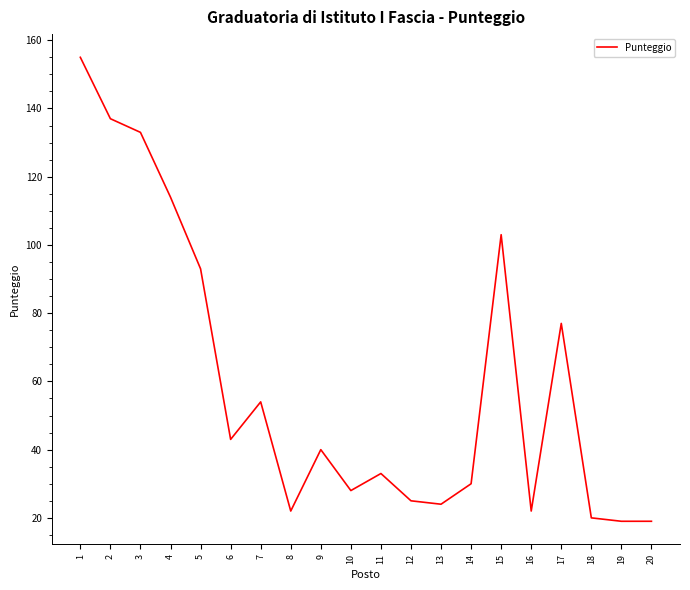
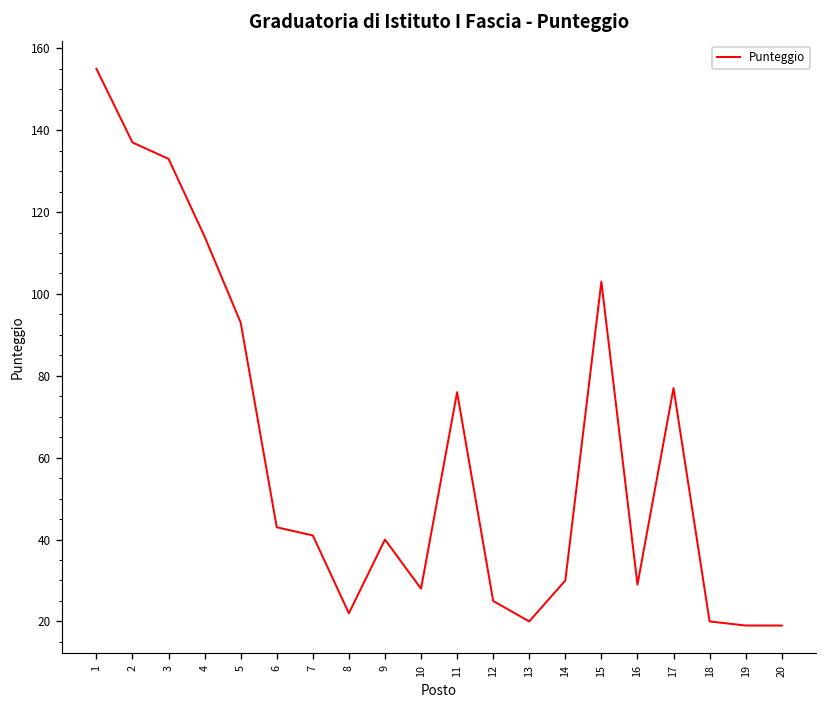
7: 54 -> 41
11: 33 -> 76
13: 24 -> 20
16: 22 -> 29
